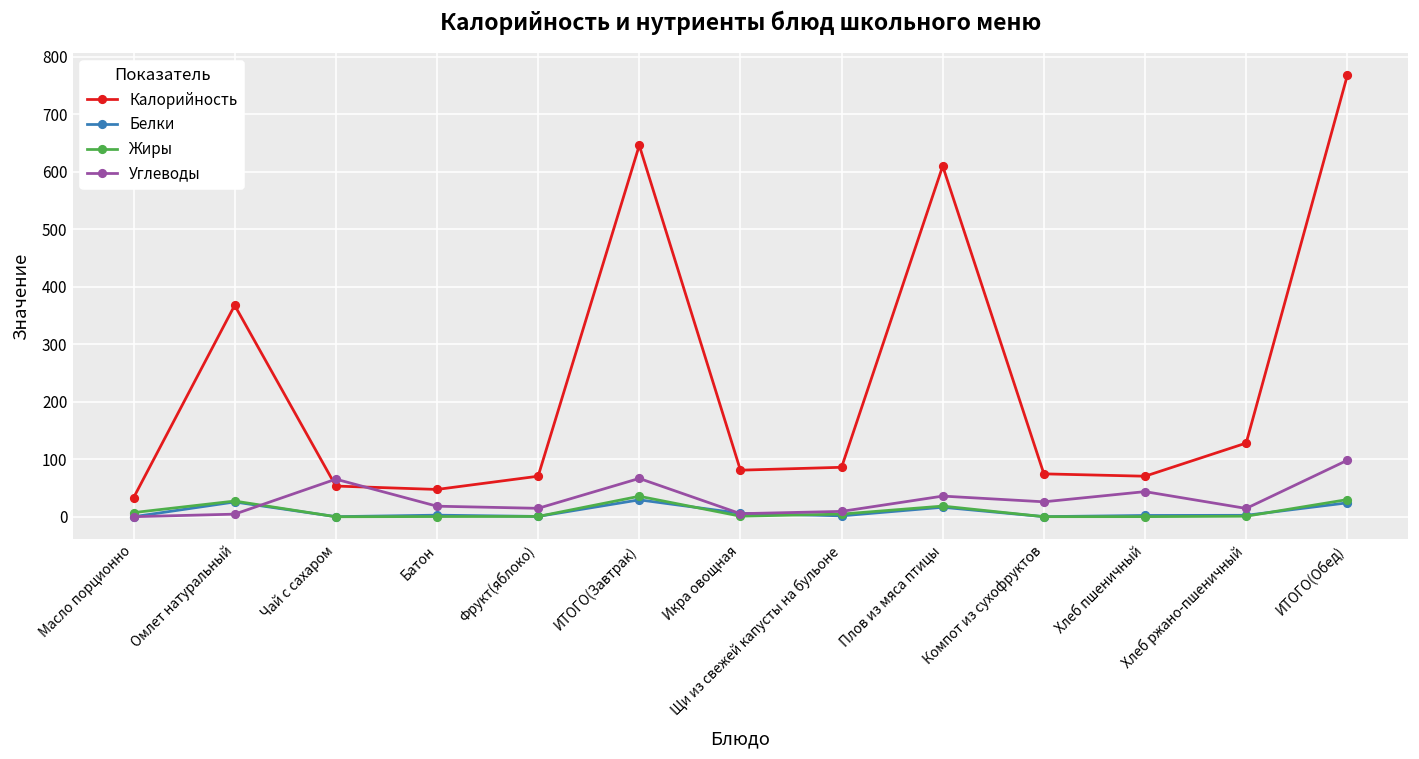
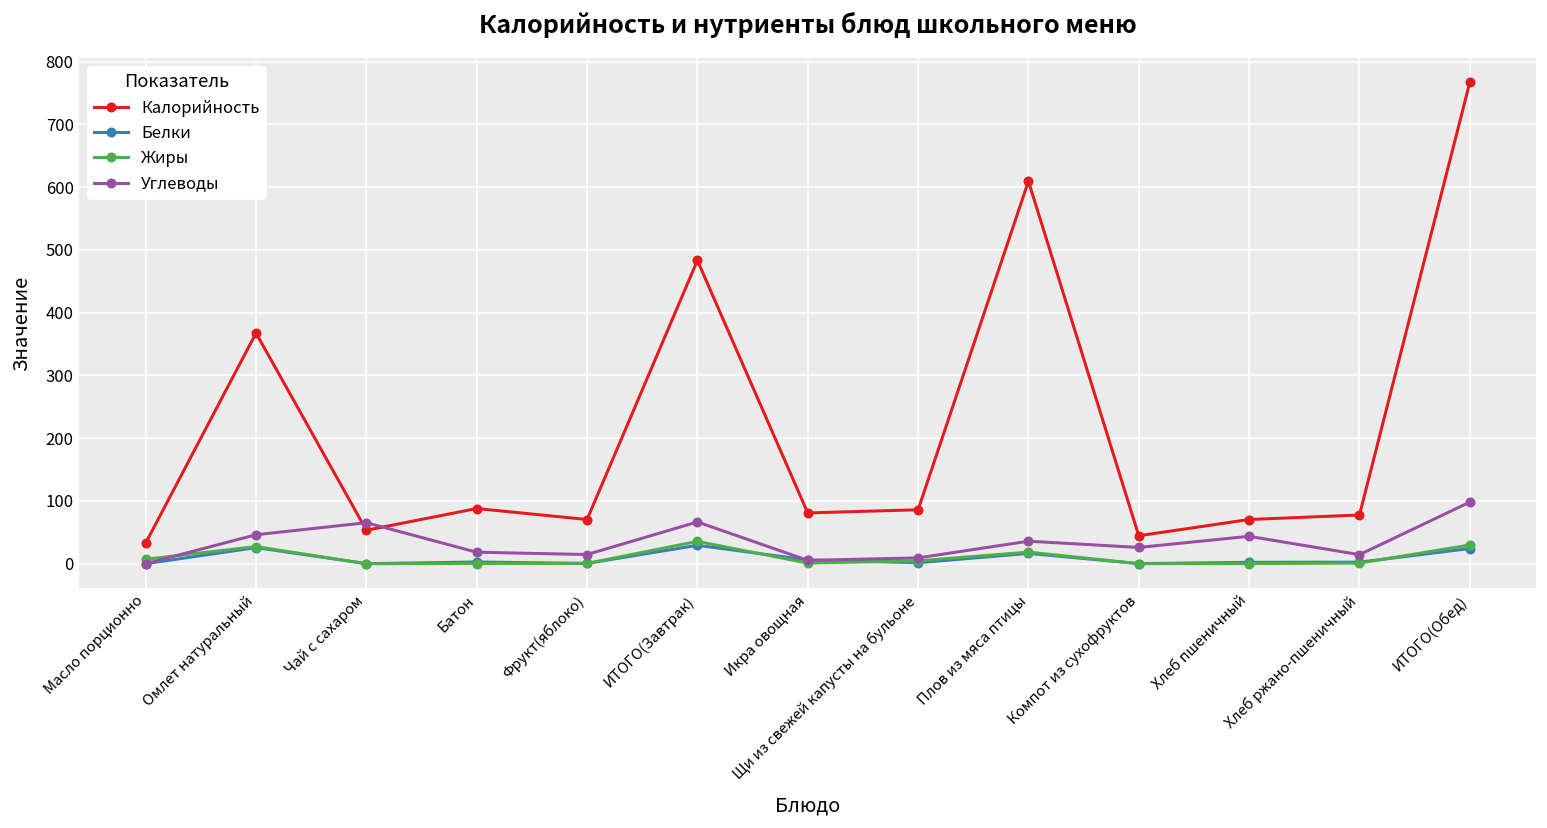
Углеводы, Омлет натуральный: 0 -> 50
Калорийность, Батон: 50 -> 90
Калорийность, ИТОГО(Завтрак): 650 -> 480
Калорийность, Компот из сухофруктов: 70 -> 40
Калорийность, Хлеб ржано-пшеничный: 130 -> 80
